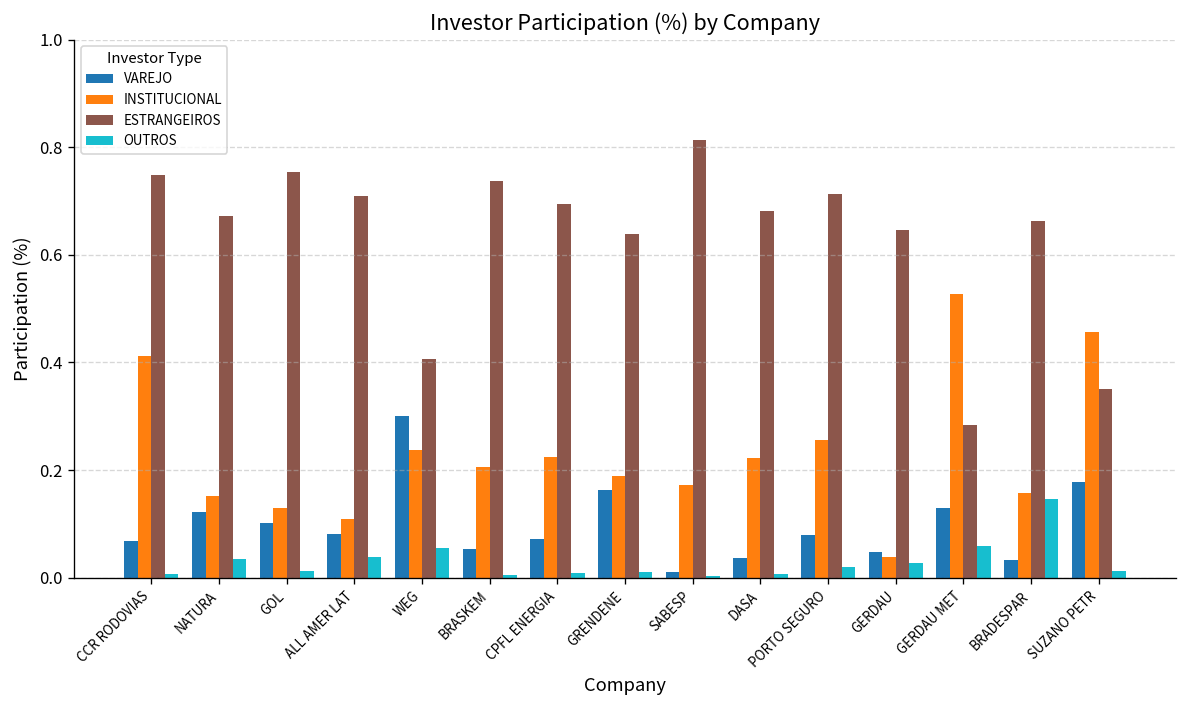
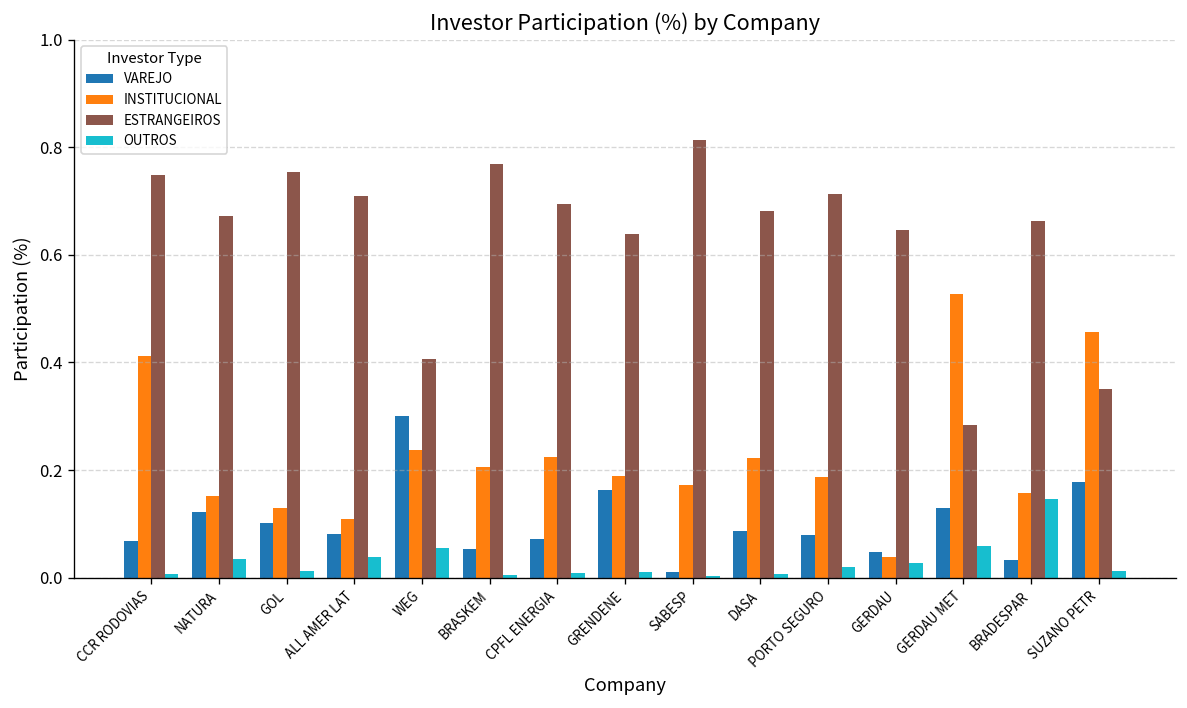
ESTRANGEIROS, BRASKEM: 0.74 -> 0.77
VAREJO, DASA: 0.04 -> 0.09
INSTITUCIONAL, PORTO SEGURO: 0.26 -> 0.19
